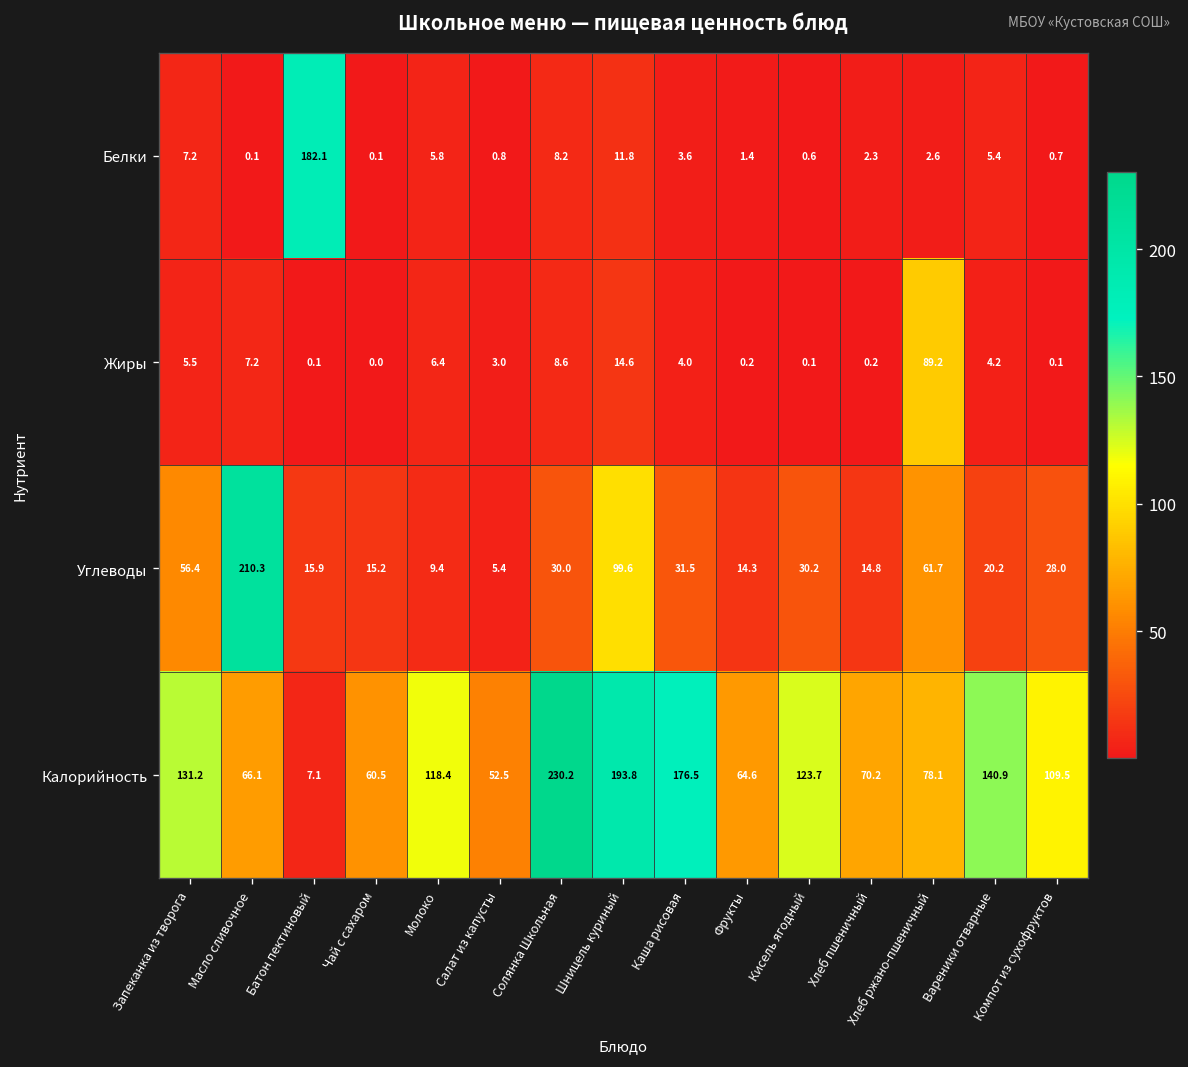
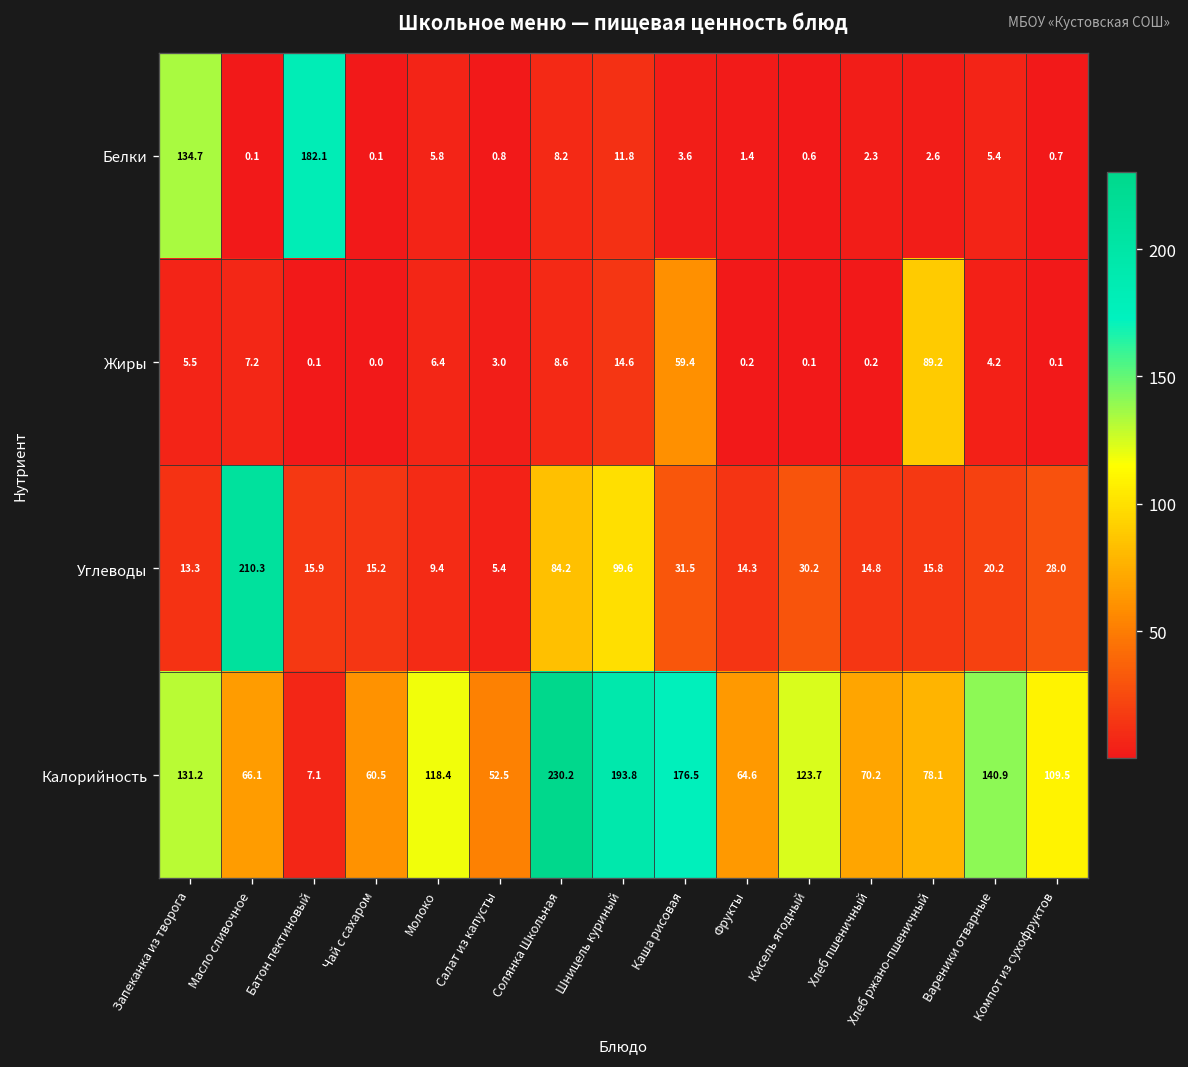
Белки, Запеканка из творога: 7.2 -> 134.7
Жиры, Каша рисовая: 4.0 -> 59.4
Углеводы, Запеканка из творога: 56.4 -> 13.3
Углеводы, Солянка Школьная: 30.0 -> 84.2
Углеводы, Хлеб ржано-пшеничный: 61.7 -> 15.8
